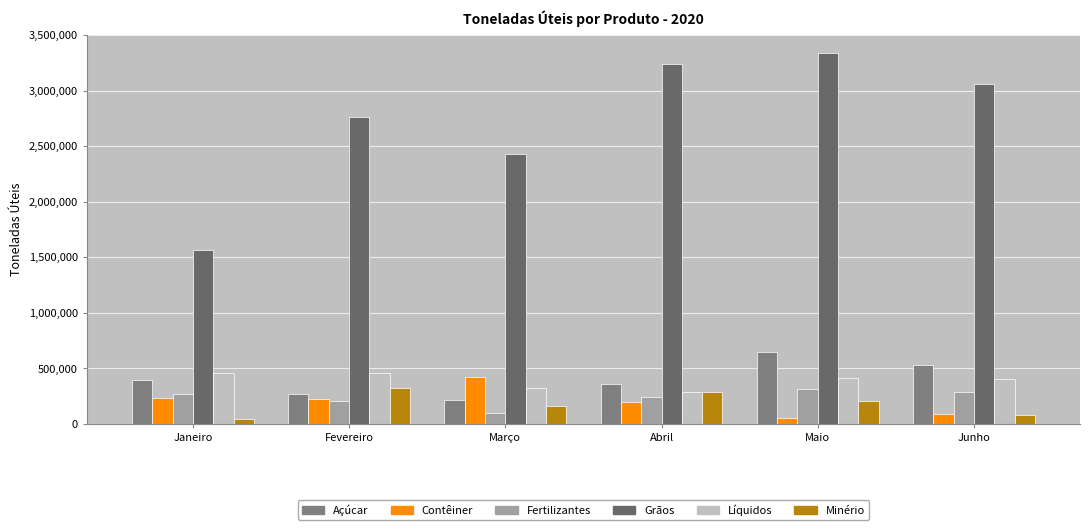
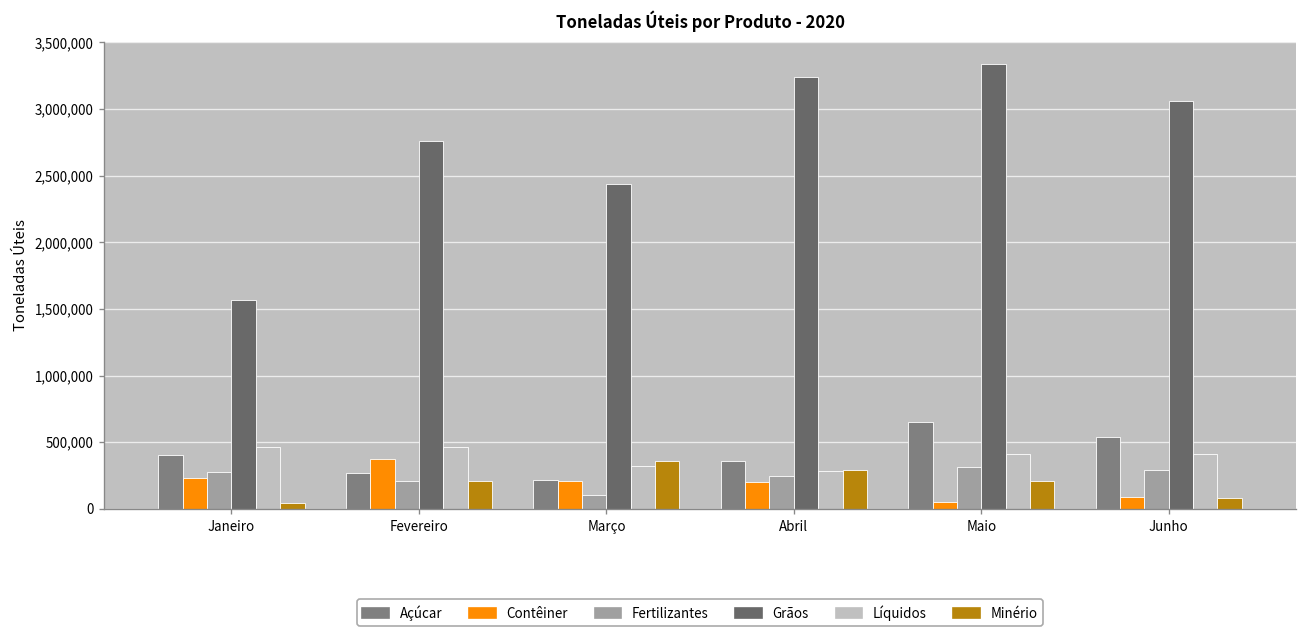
Contêiner, Fevereiro: 220,000 -> 370,000
Minério, Fevereiro: 320,000 -> 200,000
Contêiner, Março: 420,000 -> 210,000
Minério, Março: 160,000 -> 350,000
